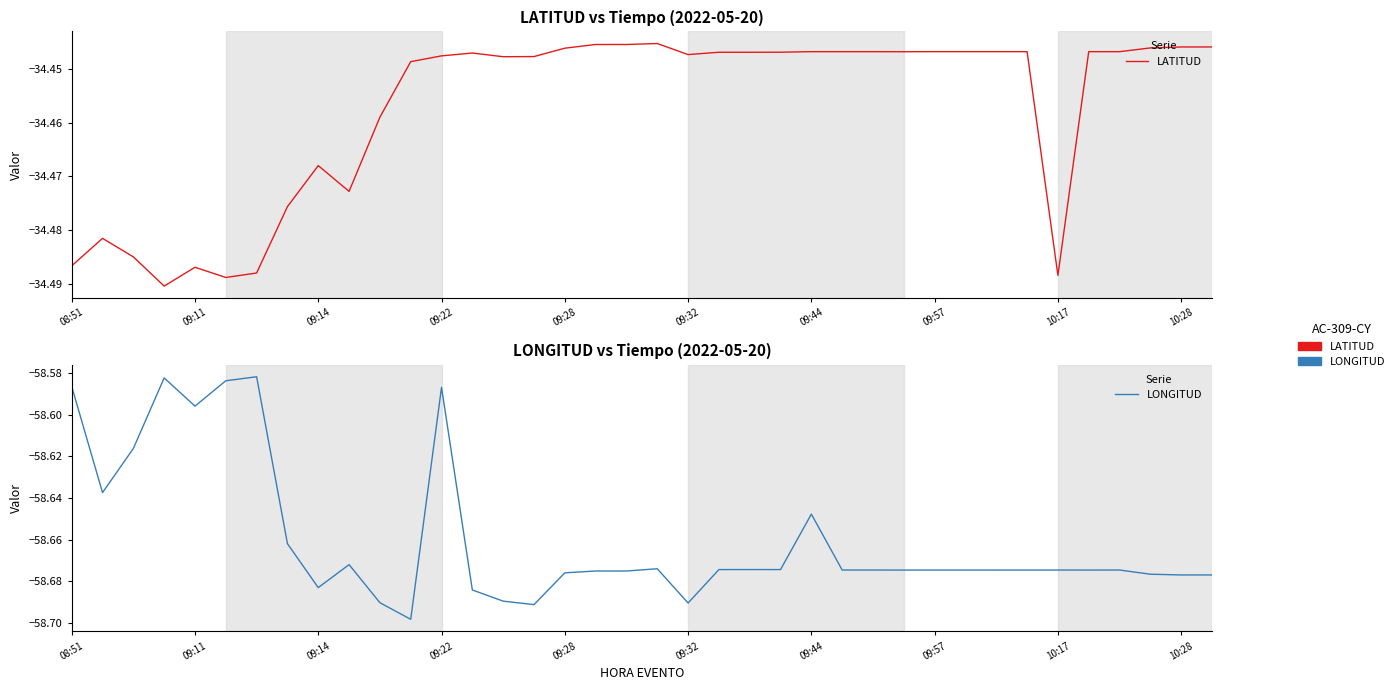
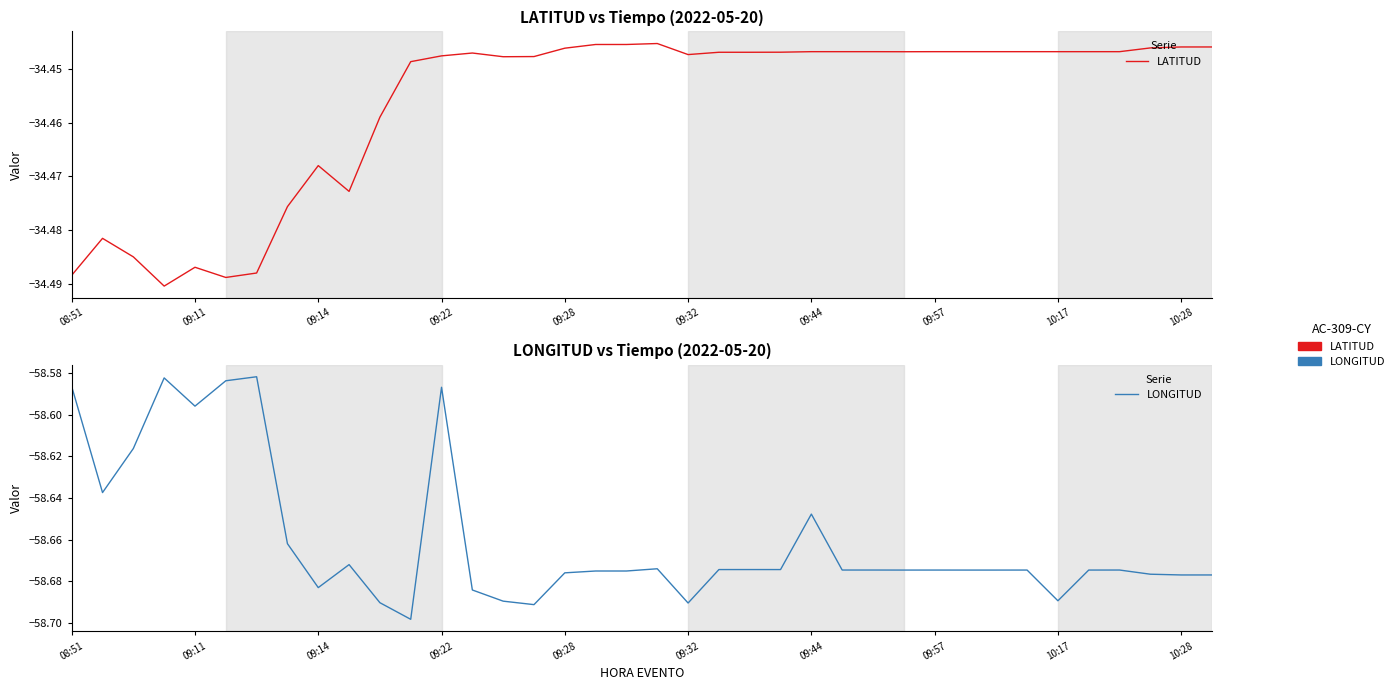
LATITUD vs Tiempo (2022-05-20), 08:51: -34.487 -> -34.488
LATITUD vs Tiempo (2022-05-20), 10:17: -34.488 -> -34.447
LONGITUD vs Tiempo (2022-05-20), 10:17: -58.675 -> -58.689
